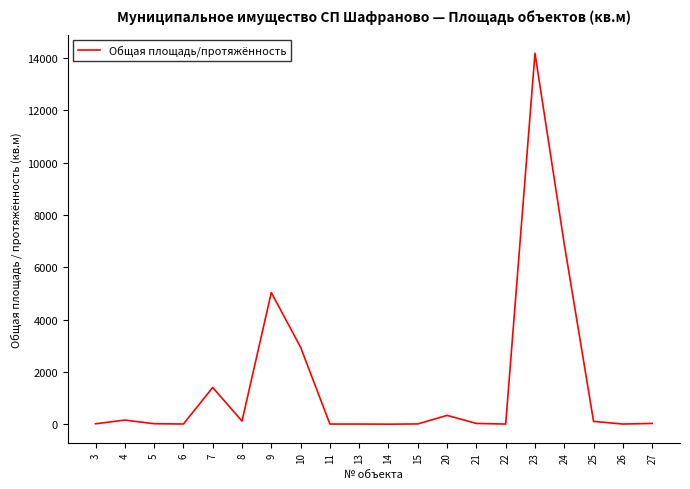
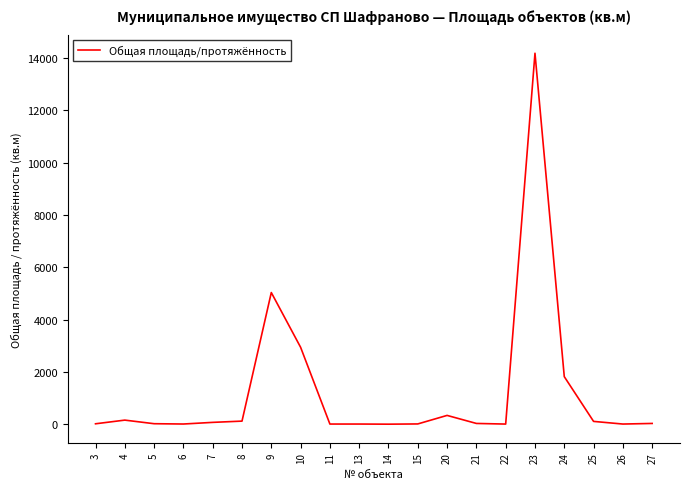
7: 1400 -> 100
24: 6900 -> 1800
